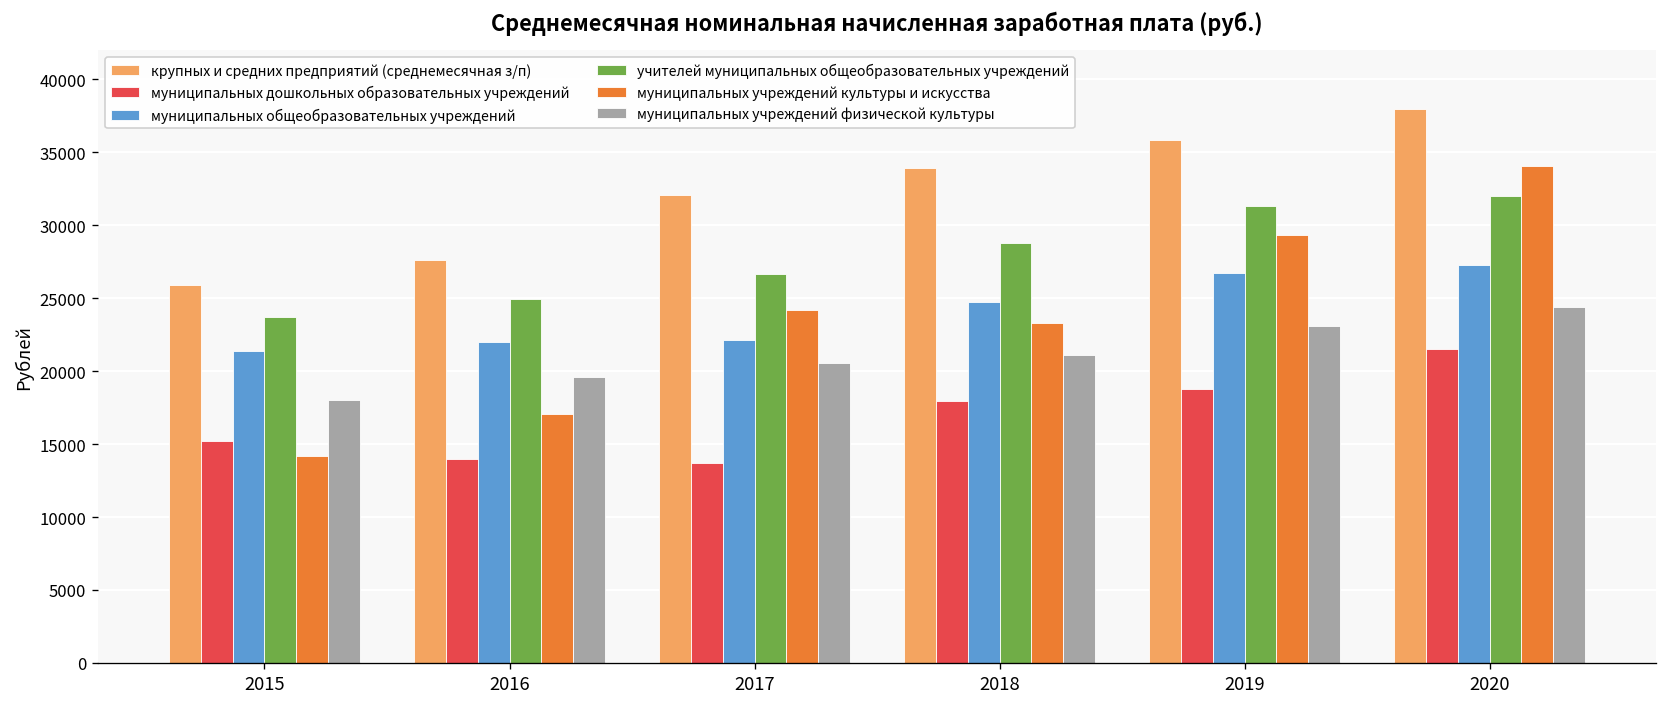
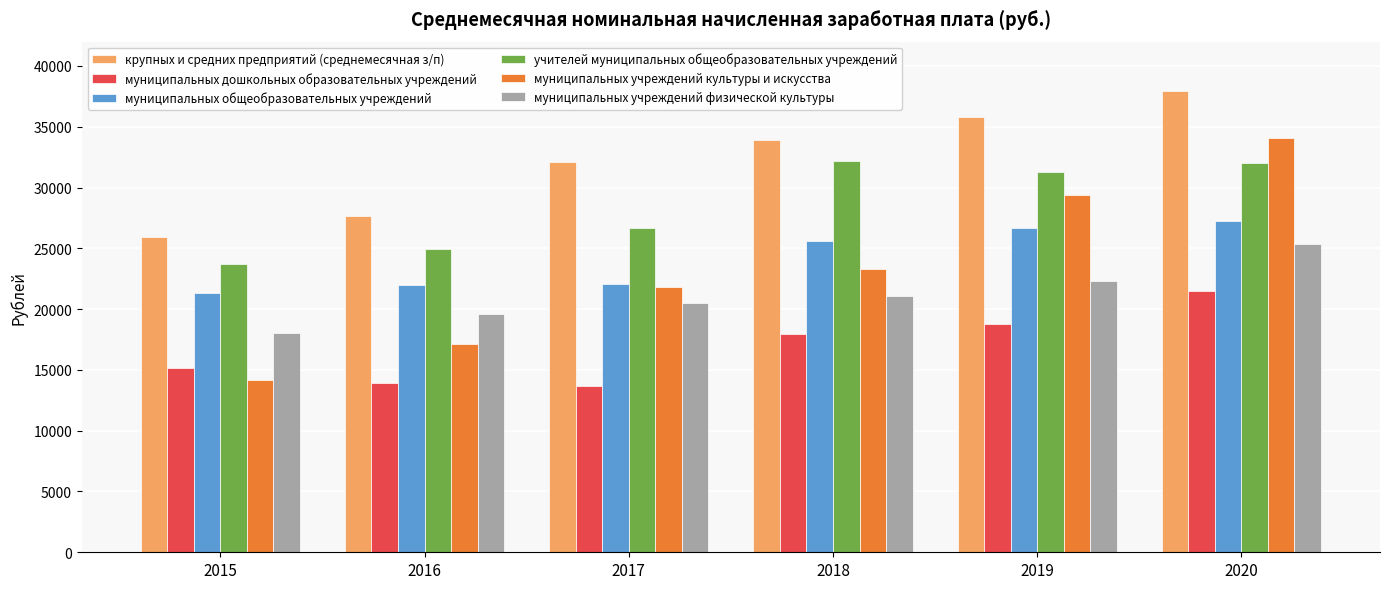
муниципальных учреждений культуры и искусства, 2017: 24200 -> 21800
муниципальных общеобразовательных учреждений, 2018: 24700 -> 25600
учителей муниципальных общеобразовательных учреждений, 2018: 28800 -> 32200
муниципальных учреждений физической культуры, 2019: 23100 -> 22300
муниципальных учреждений физической культуры, 2020: 24400 -> 25300
